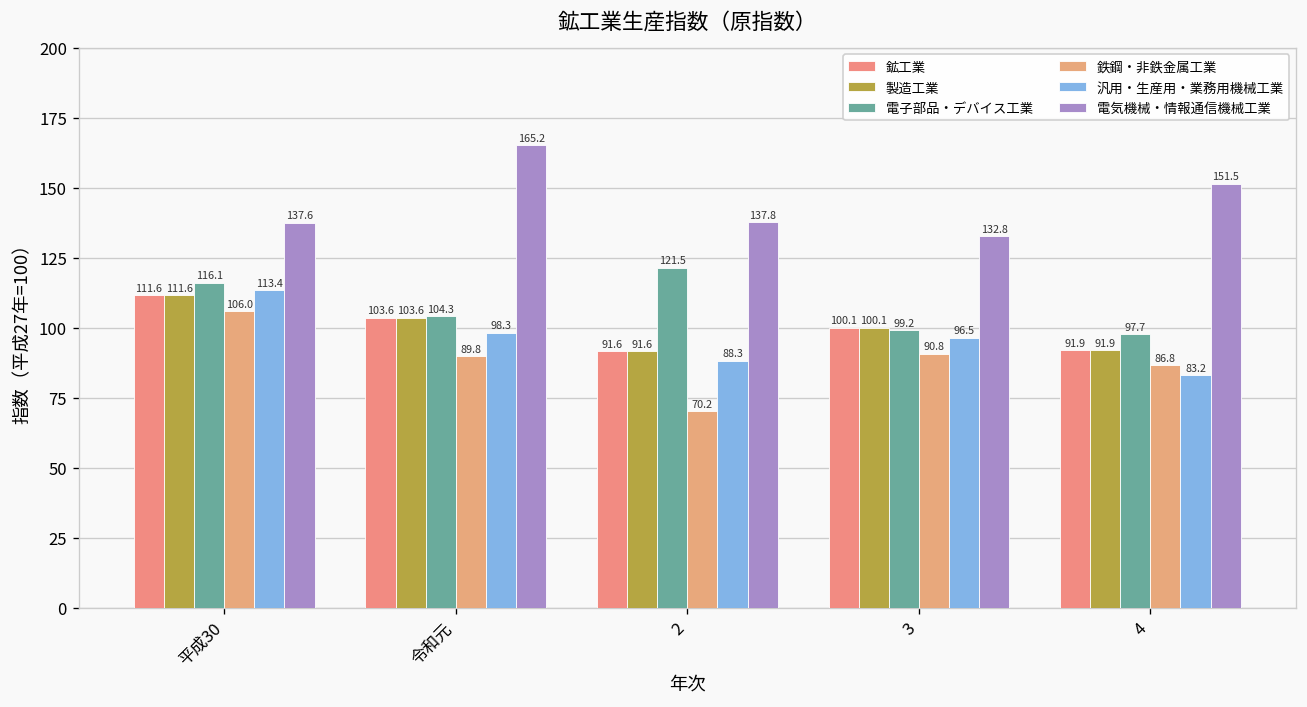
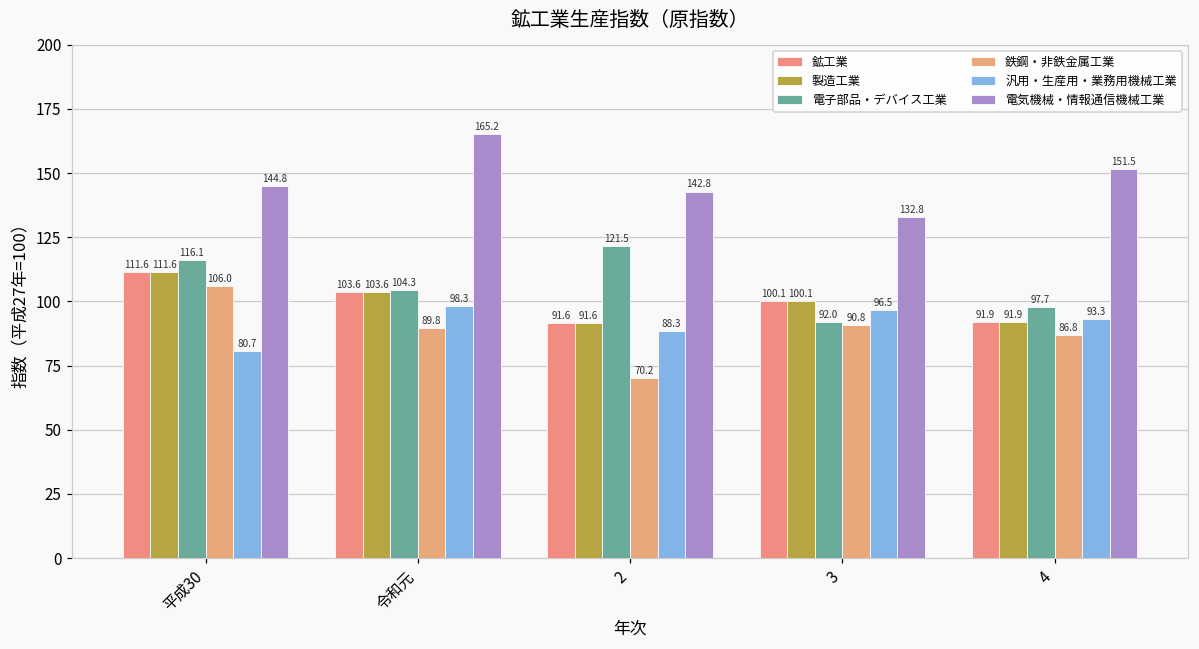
汎用・生産用・業務用機械工業, 平成30: 113.4 -> 80.7
電気機械・情報通信機械工業, 平成30: 137.6 -> 144.8
電気機械・情報通信機械工業, 2: 137.8 -> 142.8
電子部品・デバイス工業, 3: 99.2 -> 92.0
汎用・生産用・業務用機械工業, 4: 83.2 -> 93.3
